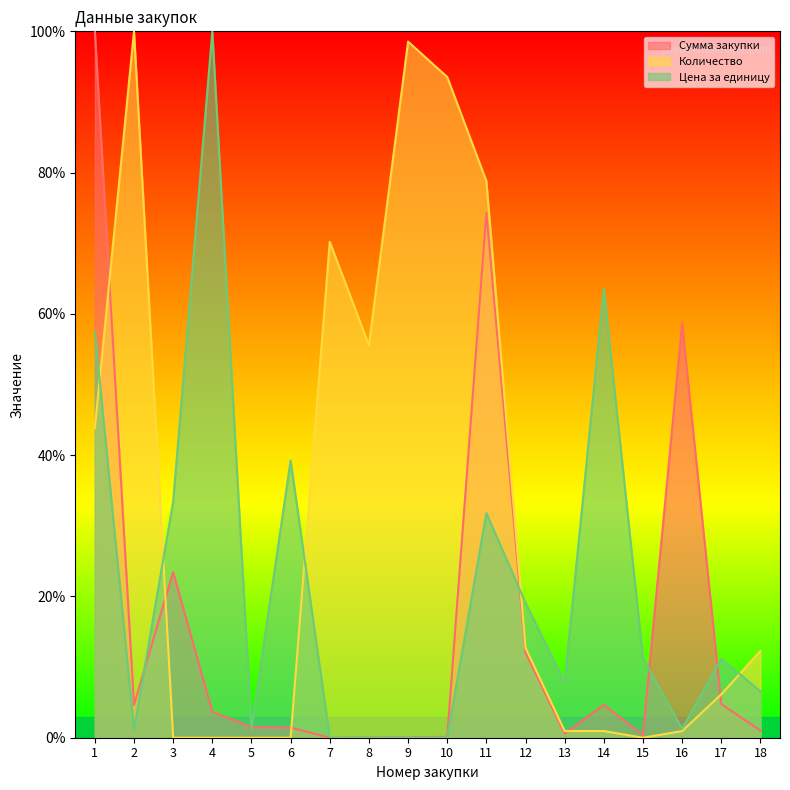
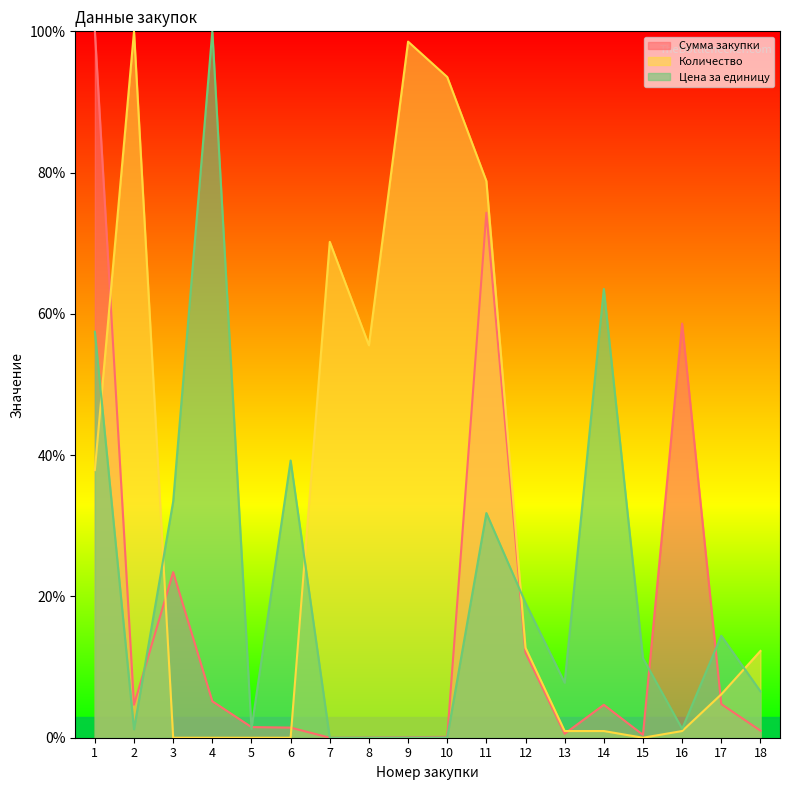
Количество, 1: 44% -> 38%
Сумма закупки, 4: 4% -> 5%
Цена за единицу, 17: 11% -> 14%
